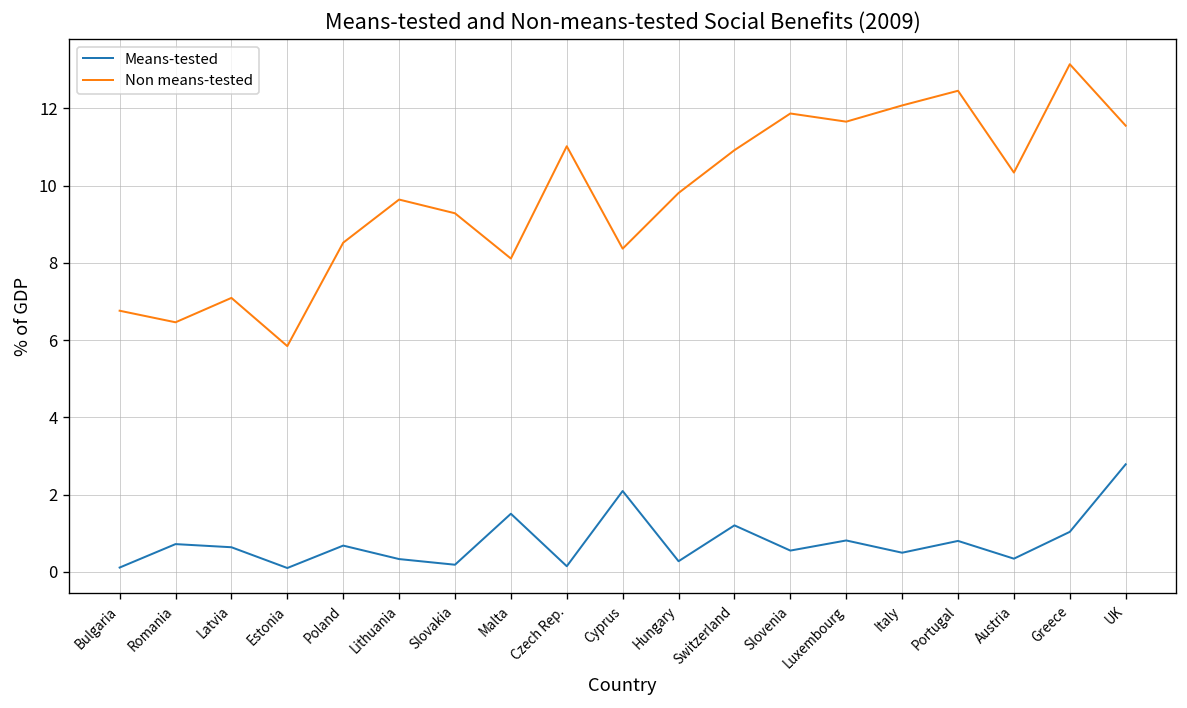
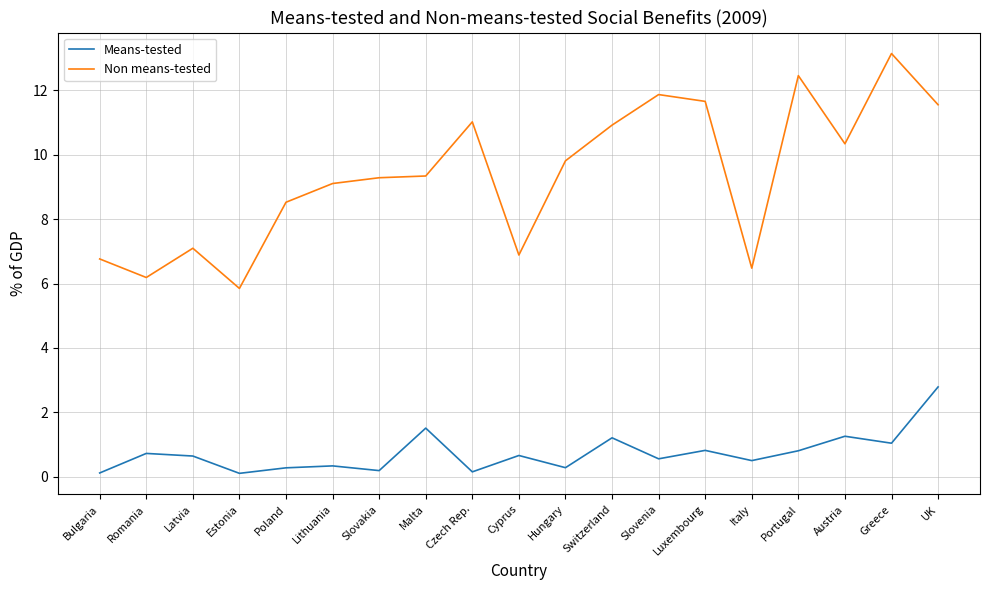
Non means-tested, Romania: 6.5 -> 6.2
Means-tested, Poland: 0.7 -> 0.3
Non means-tested, Lithuania: 9.6 -> 9.1
Non means-tested, Malta: 8.1 -> 9.3
Means-tested, Cyprus: 2.1 -> 0.7
Non means-tested, Cyprus: 8.4 -> 6.9
Non means-tested, Italy: 12.1 -> 6.5
Means-tested, Austria: 0.3 -> 1.3
